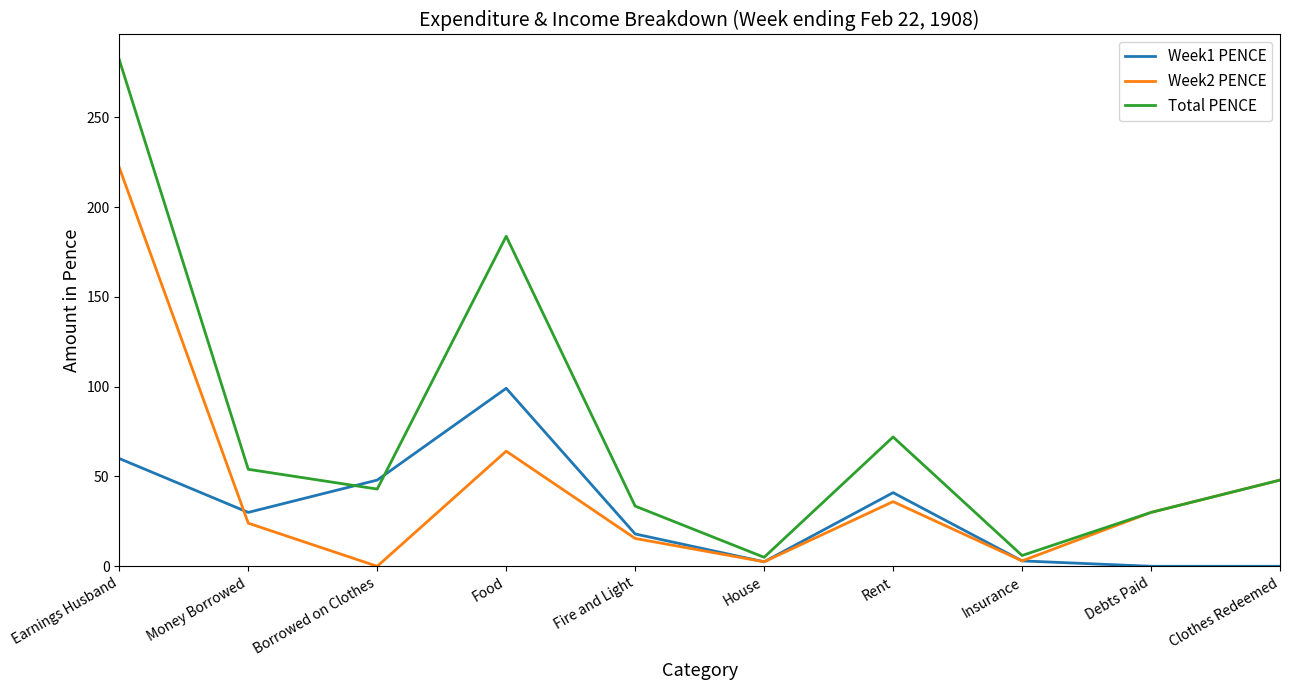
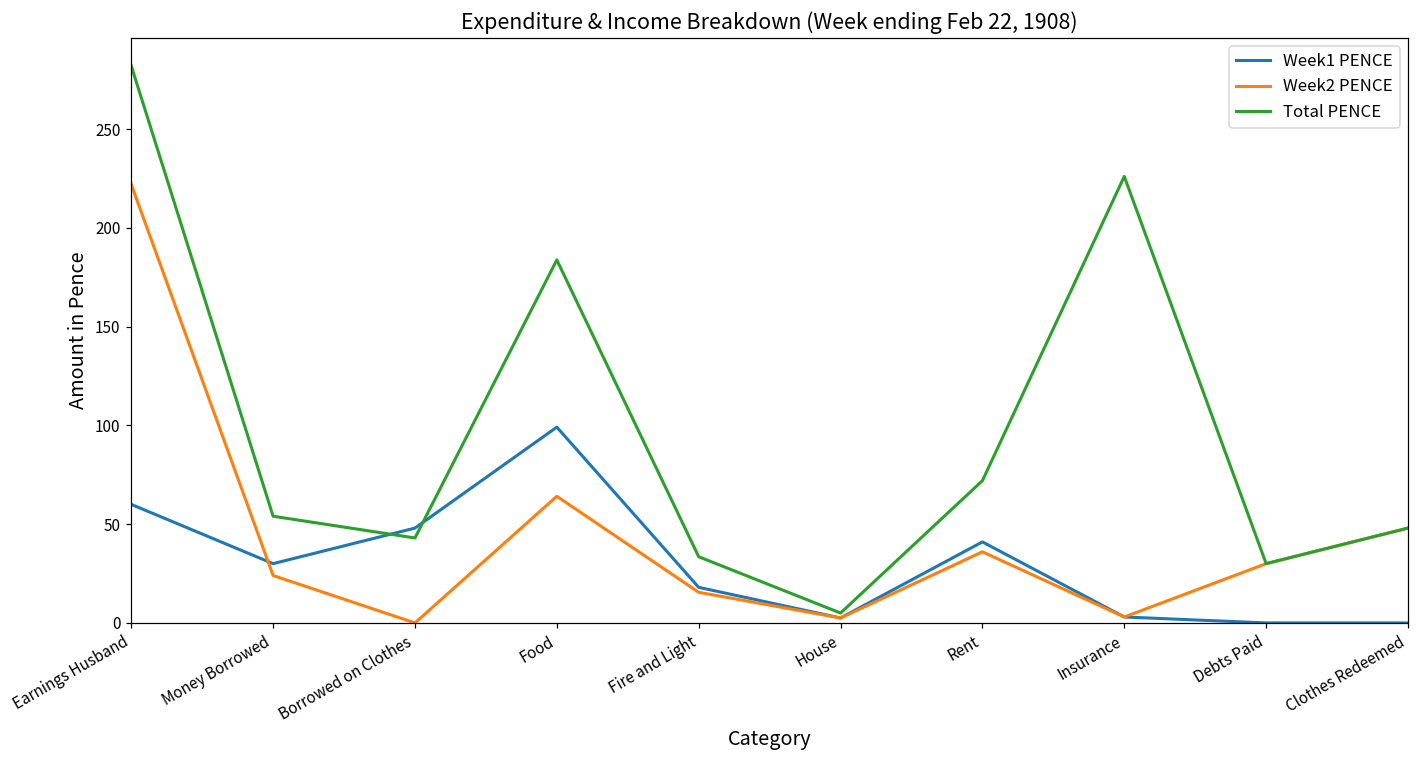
Total PENCE, Insurance: 6 -> 226
